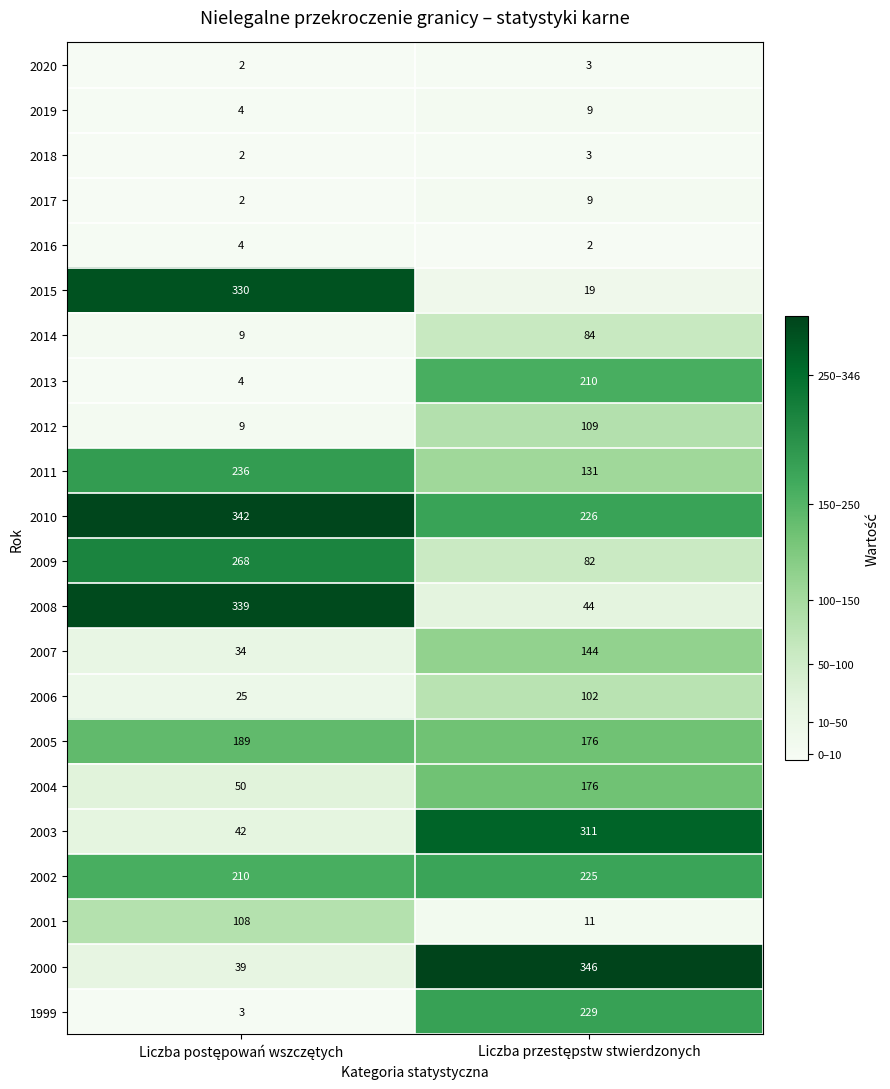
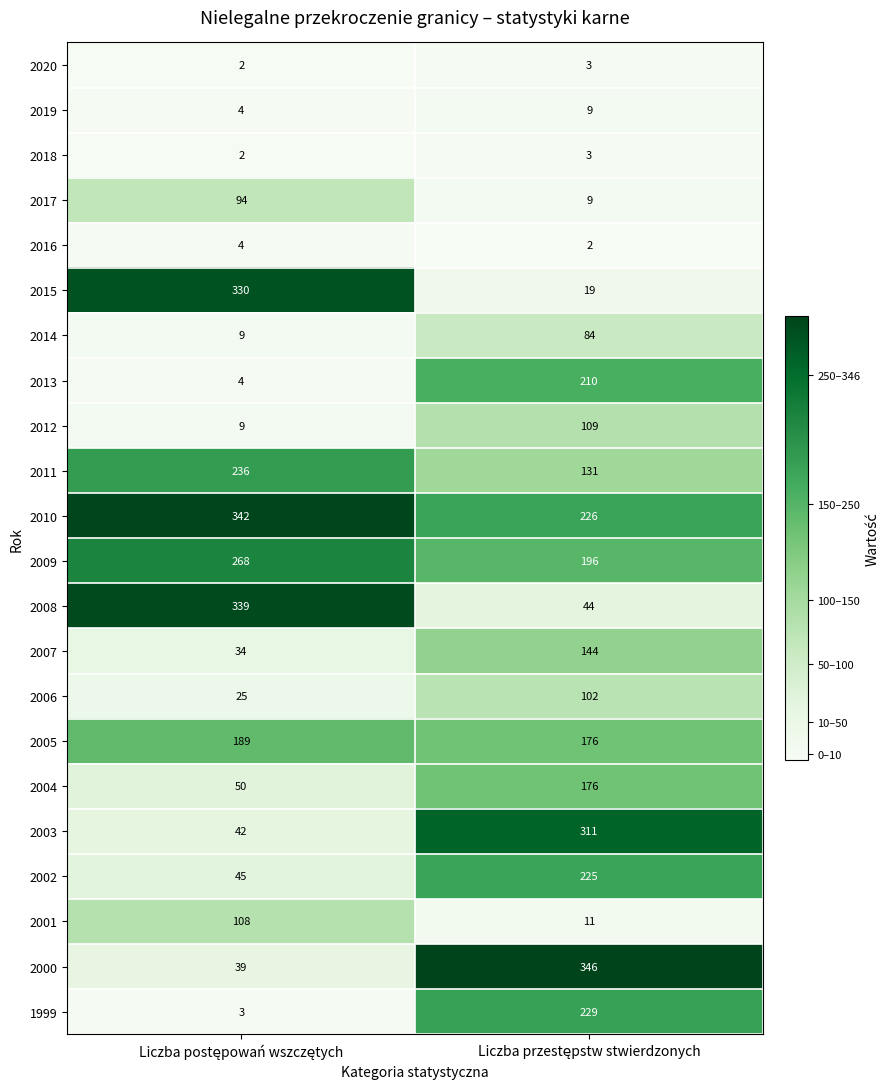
2017, Liczba postępowań wszczętych: 2 -> 94
2009, Liczba przestępstw stwierdzonych: 82 -> 196
2002, Liczba postępowań wszczętych: 210 -> 45
